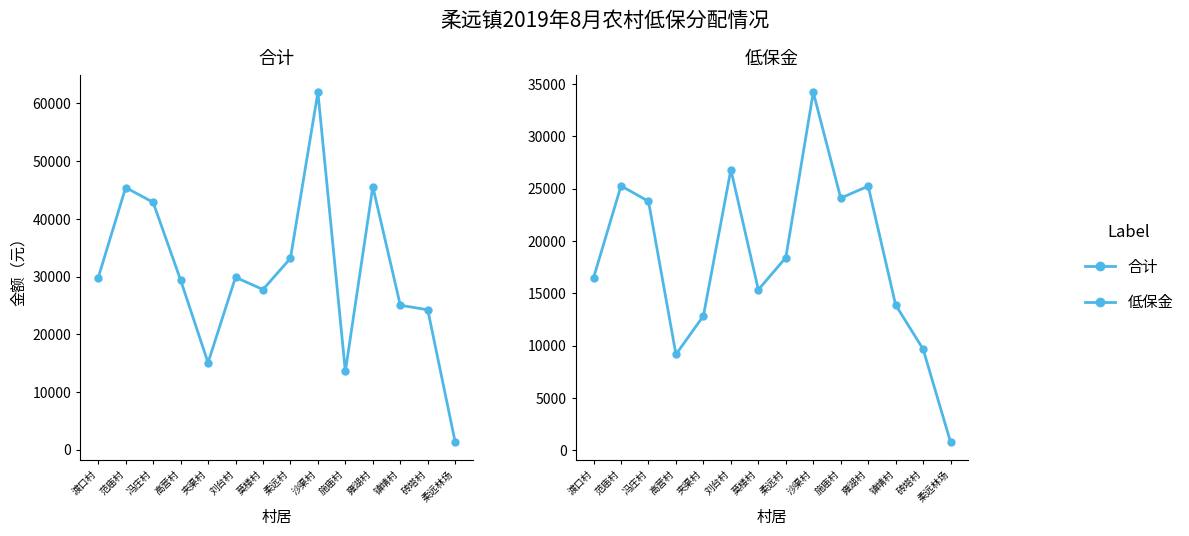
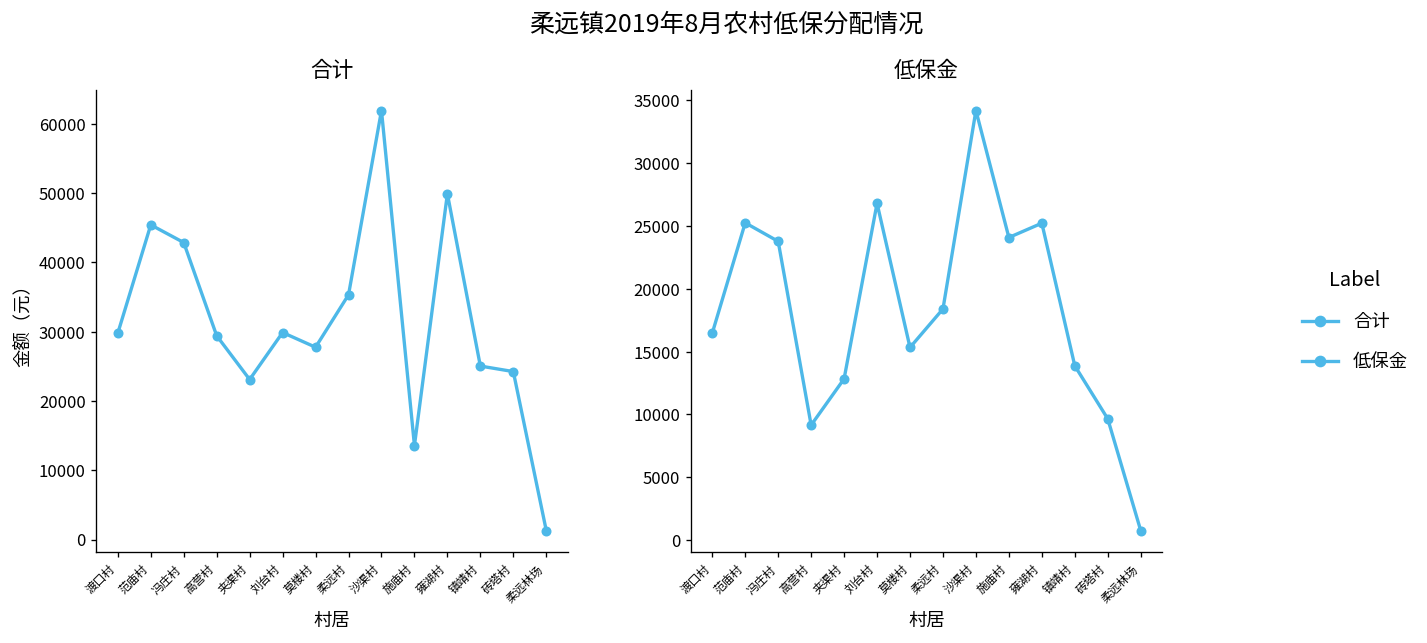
合计, 夹渠村: 15000 -> 23000
合计, 柔远村: 33000 -> 35000
合计, 雍湖村: 46000 -> 50000
